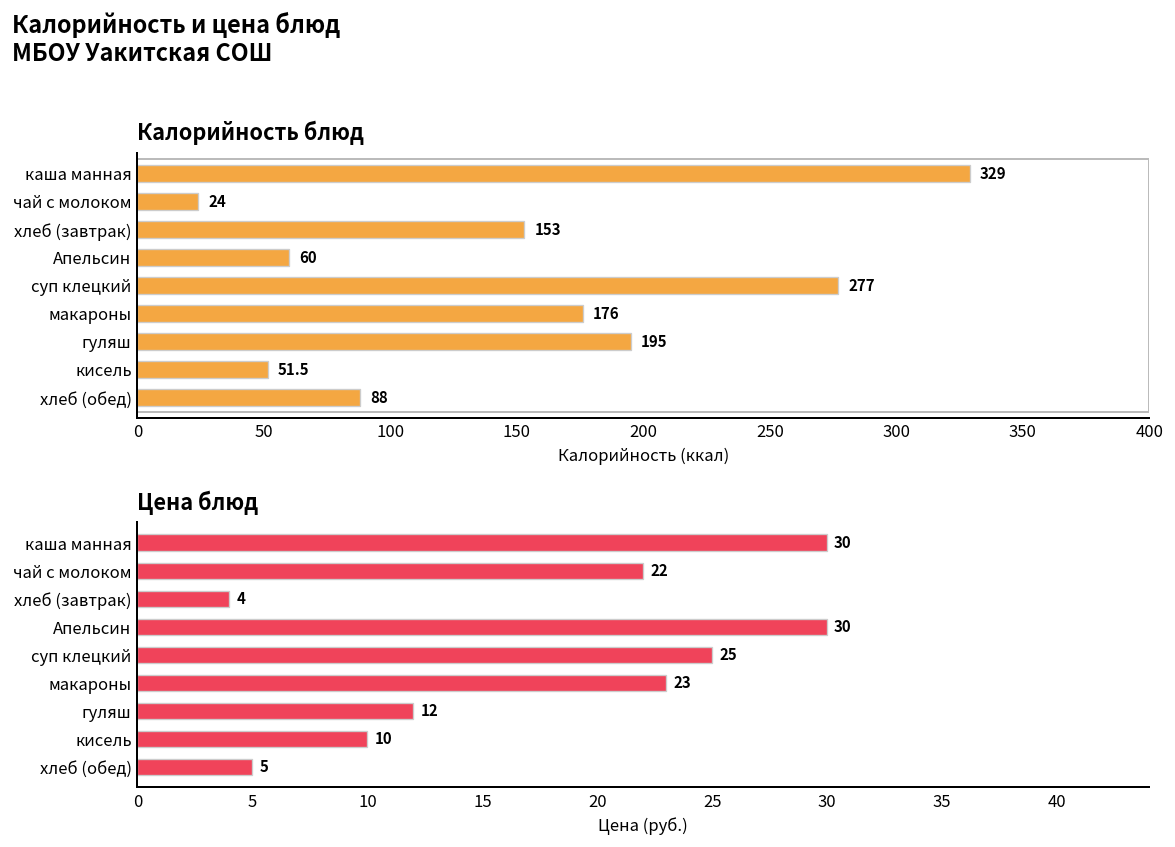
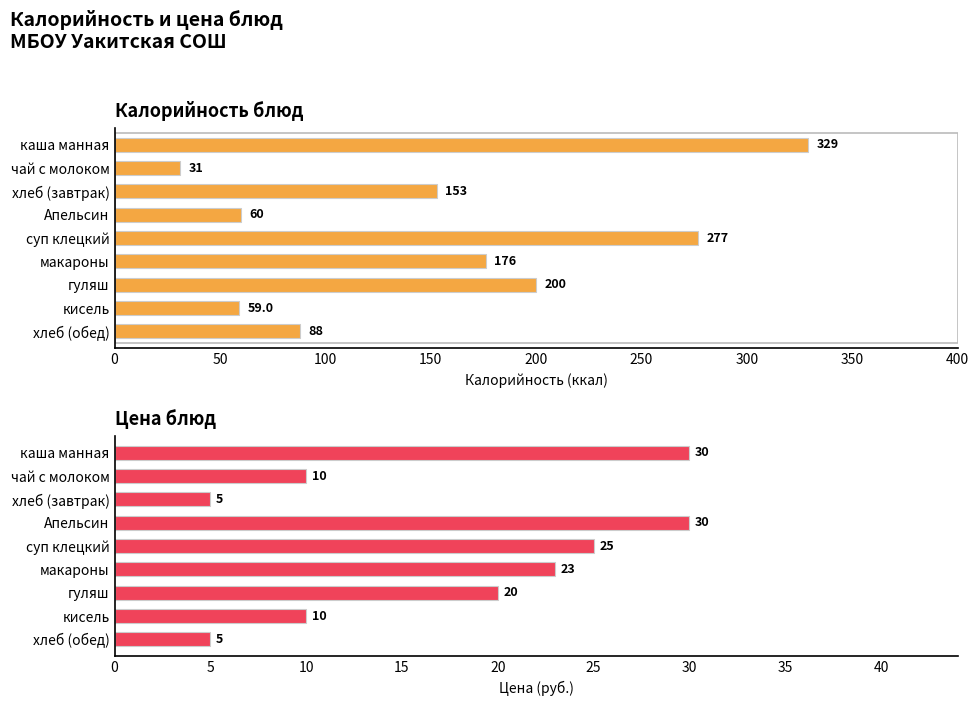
Калорийность блюд, чай с молоком: 24 -> 31
Калорийность блюд, гуляш: 195 -> 200
Калорийность блюд, кисель: 51.5 -> 59.0
Цена блюд, чай с молоком: 22 -> 10
Цена блюд, хлеб (завтрак): 4 -> 5
Цена блюд, гуляш: 12 -> 20
